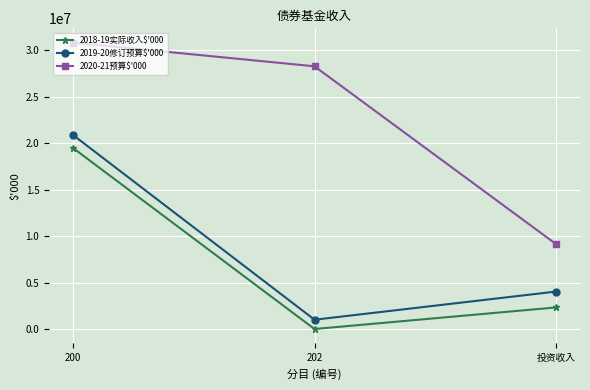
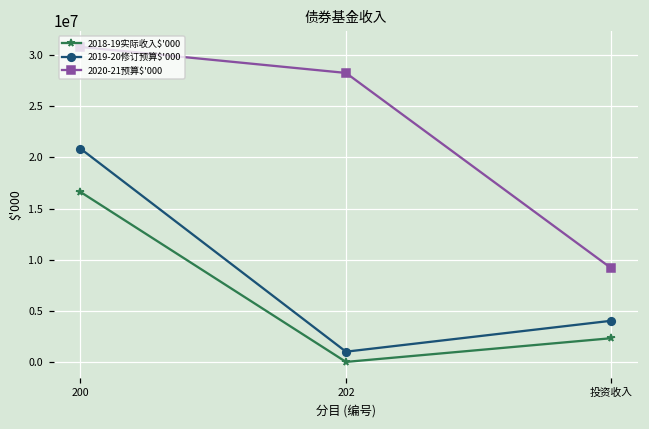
2018-19实际收入$'000, 200: 19000000 -> 17000000
